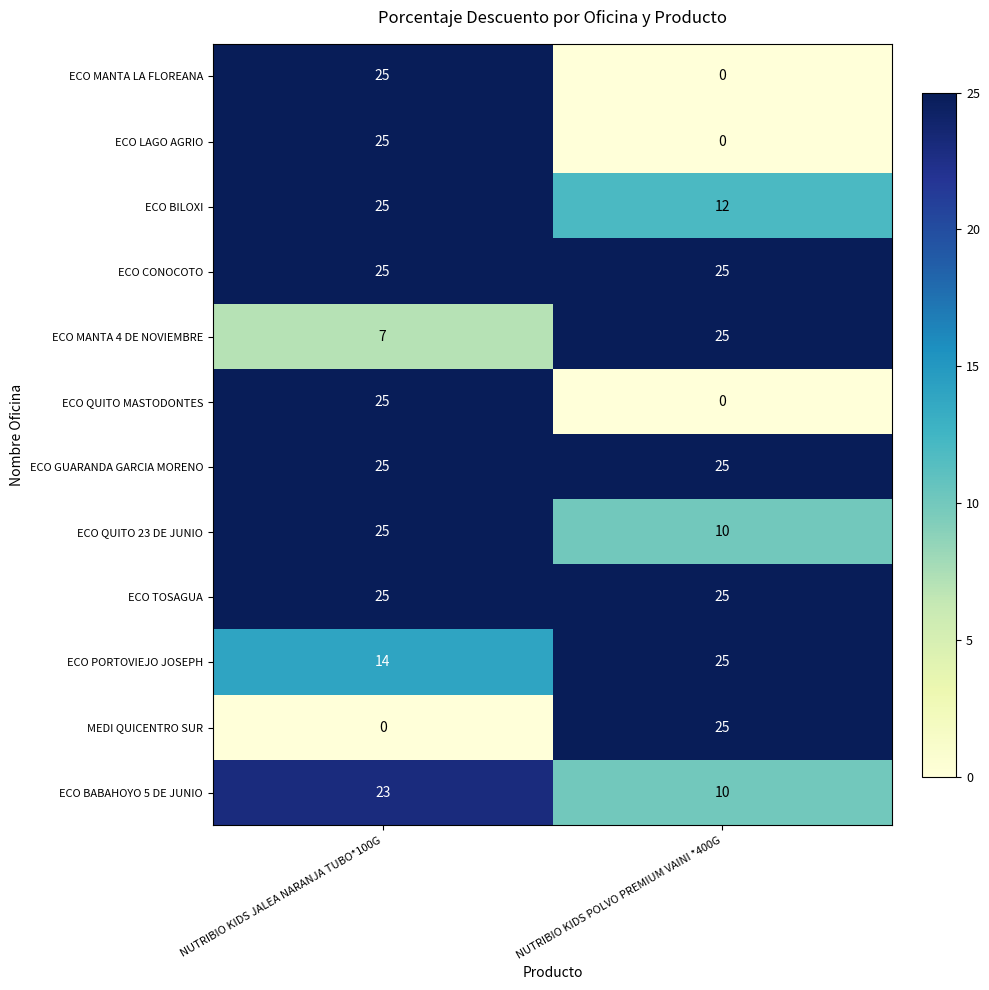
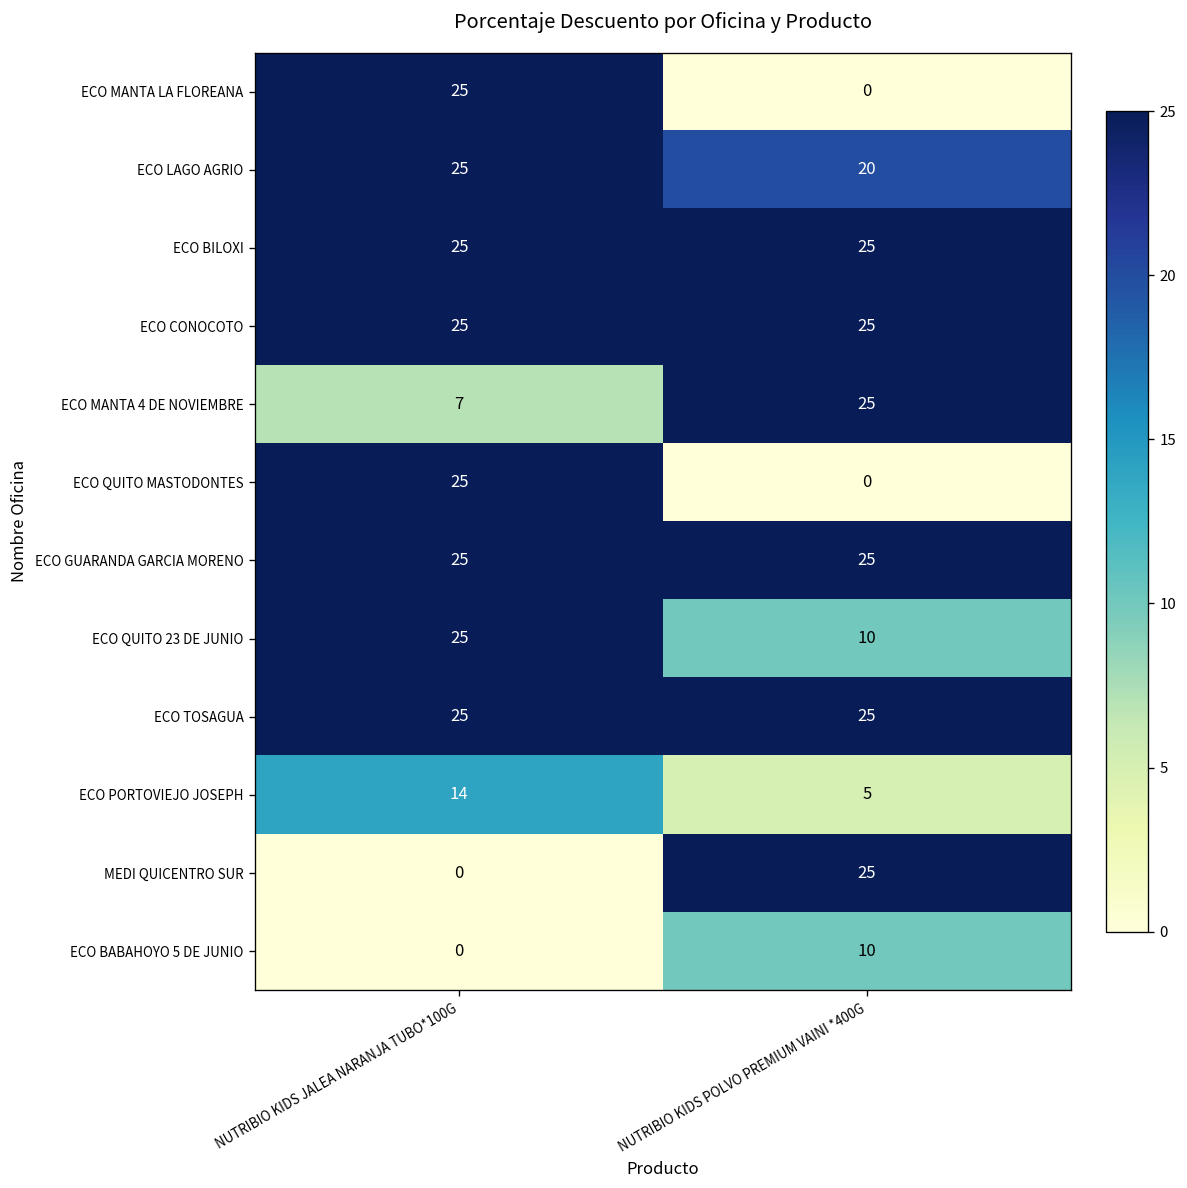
ECO LAGO AGRIO, NUTRIBIO KIDS POLVO PREMIUM VAINI *400G: 0 -> 20
ECO BILOXI, NUTRIBIO KIDS POLVO PREMIUM VAINI *400G: 12 -> 25
ECO PORTOVIEJO JOSEPH, NUTRIBIO KIDS POLVO PREMIUM VAINI *400G: 25 -> 5
ECO BABAHOYO 5 DE JUNIO, NUTRIBIO KIDS JALEA NARANJA TUBO*100G: 23 -> 0
